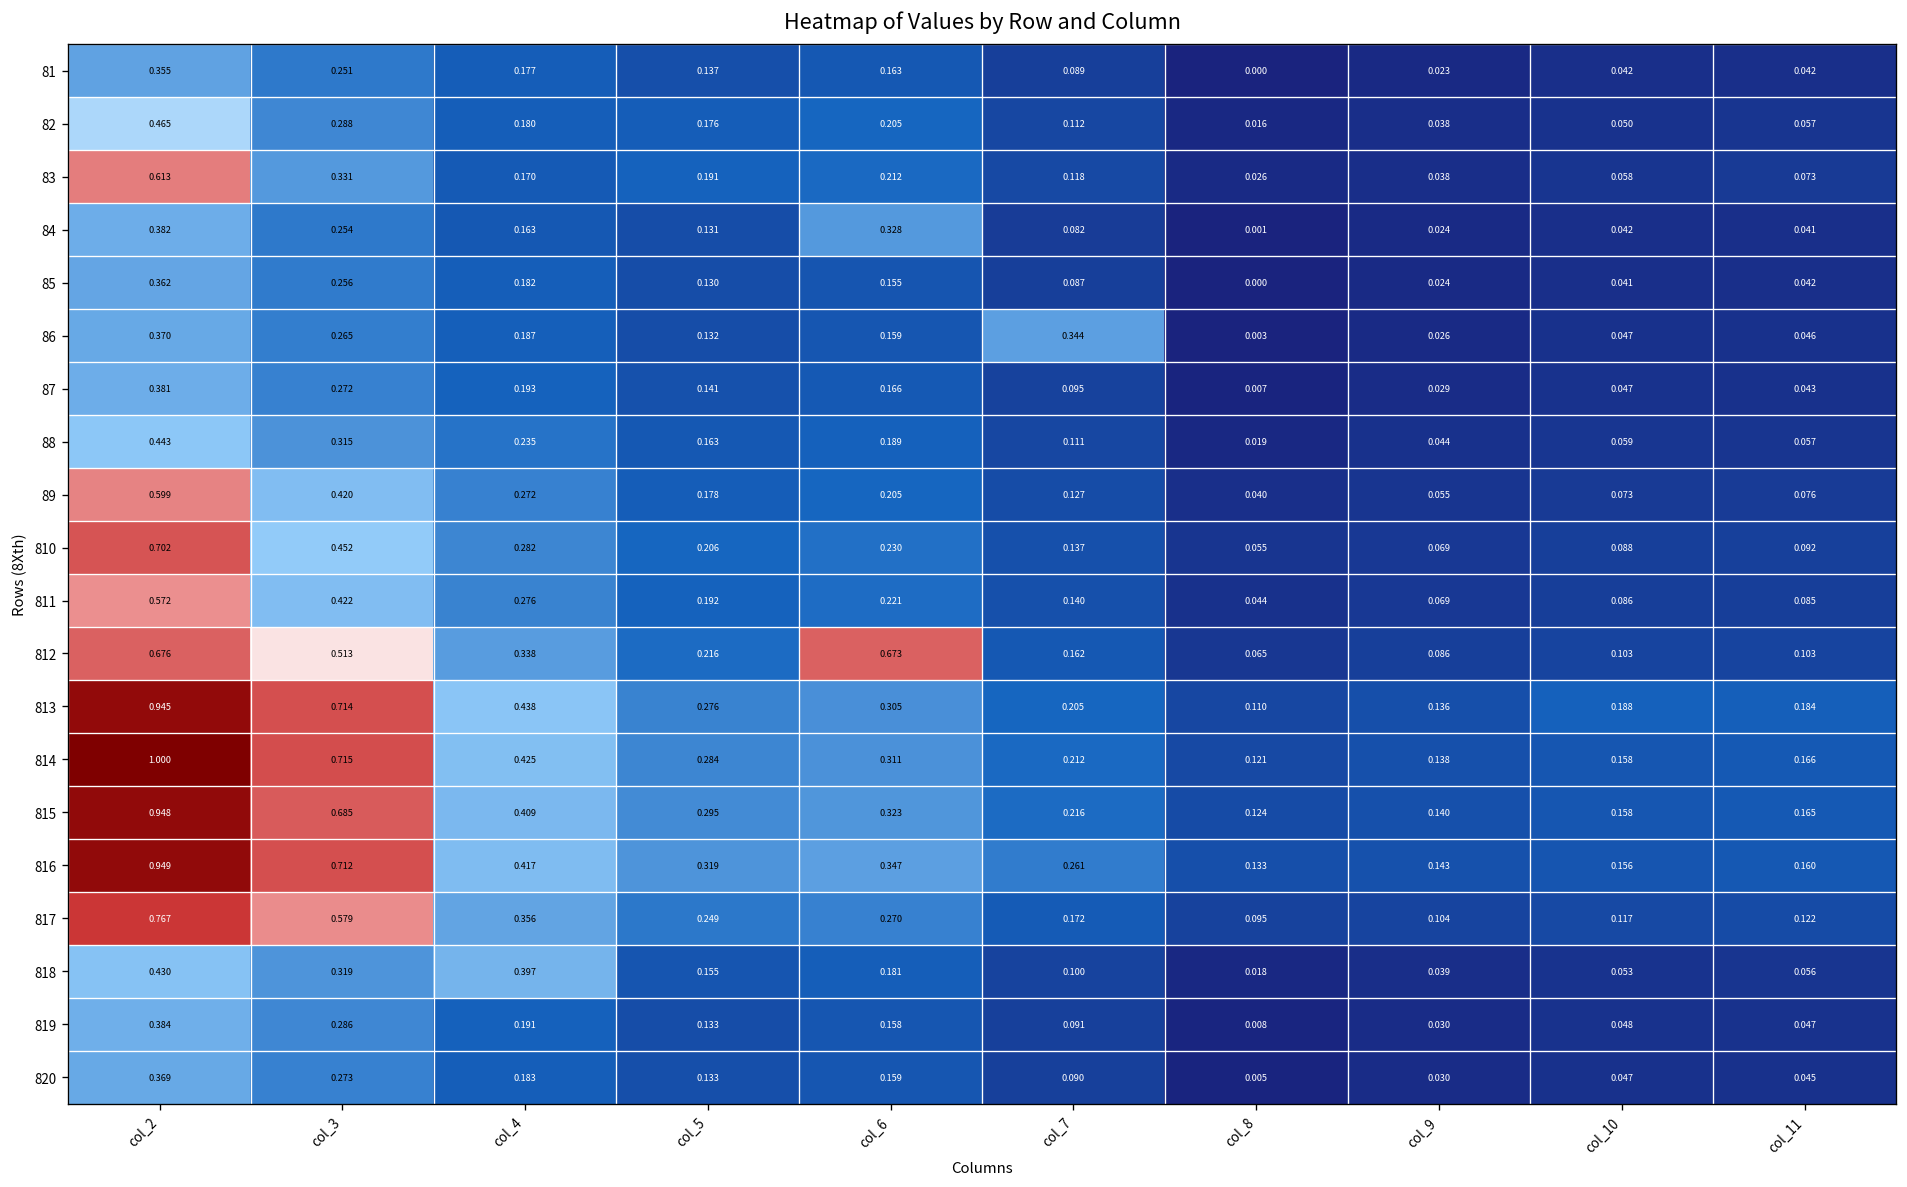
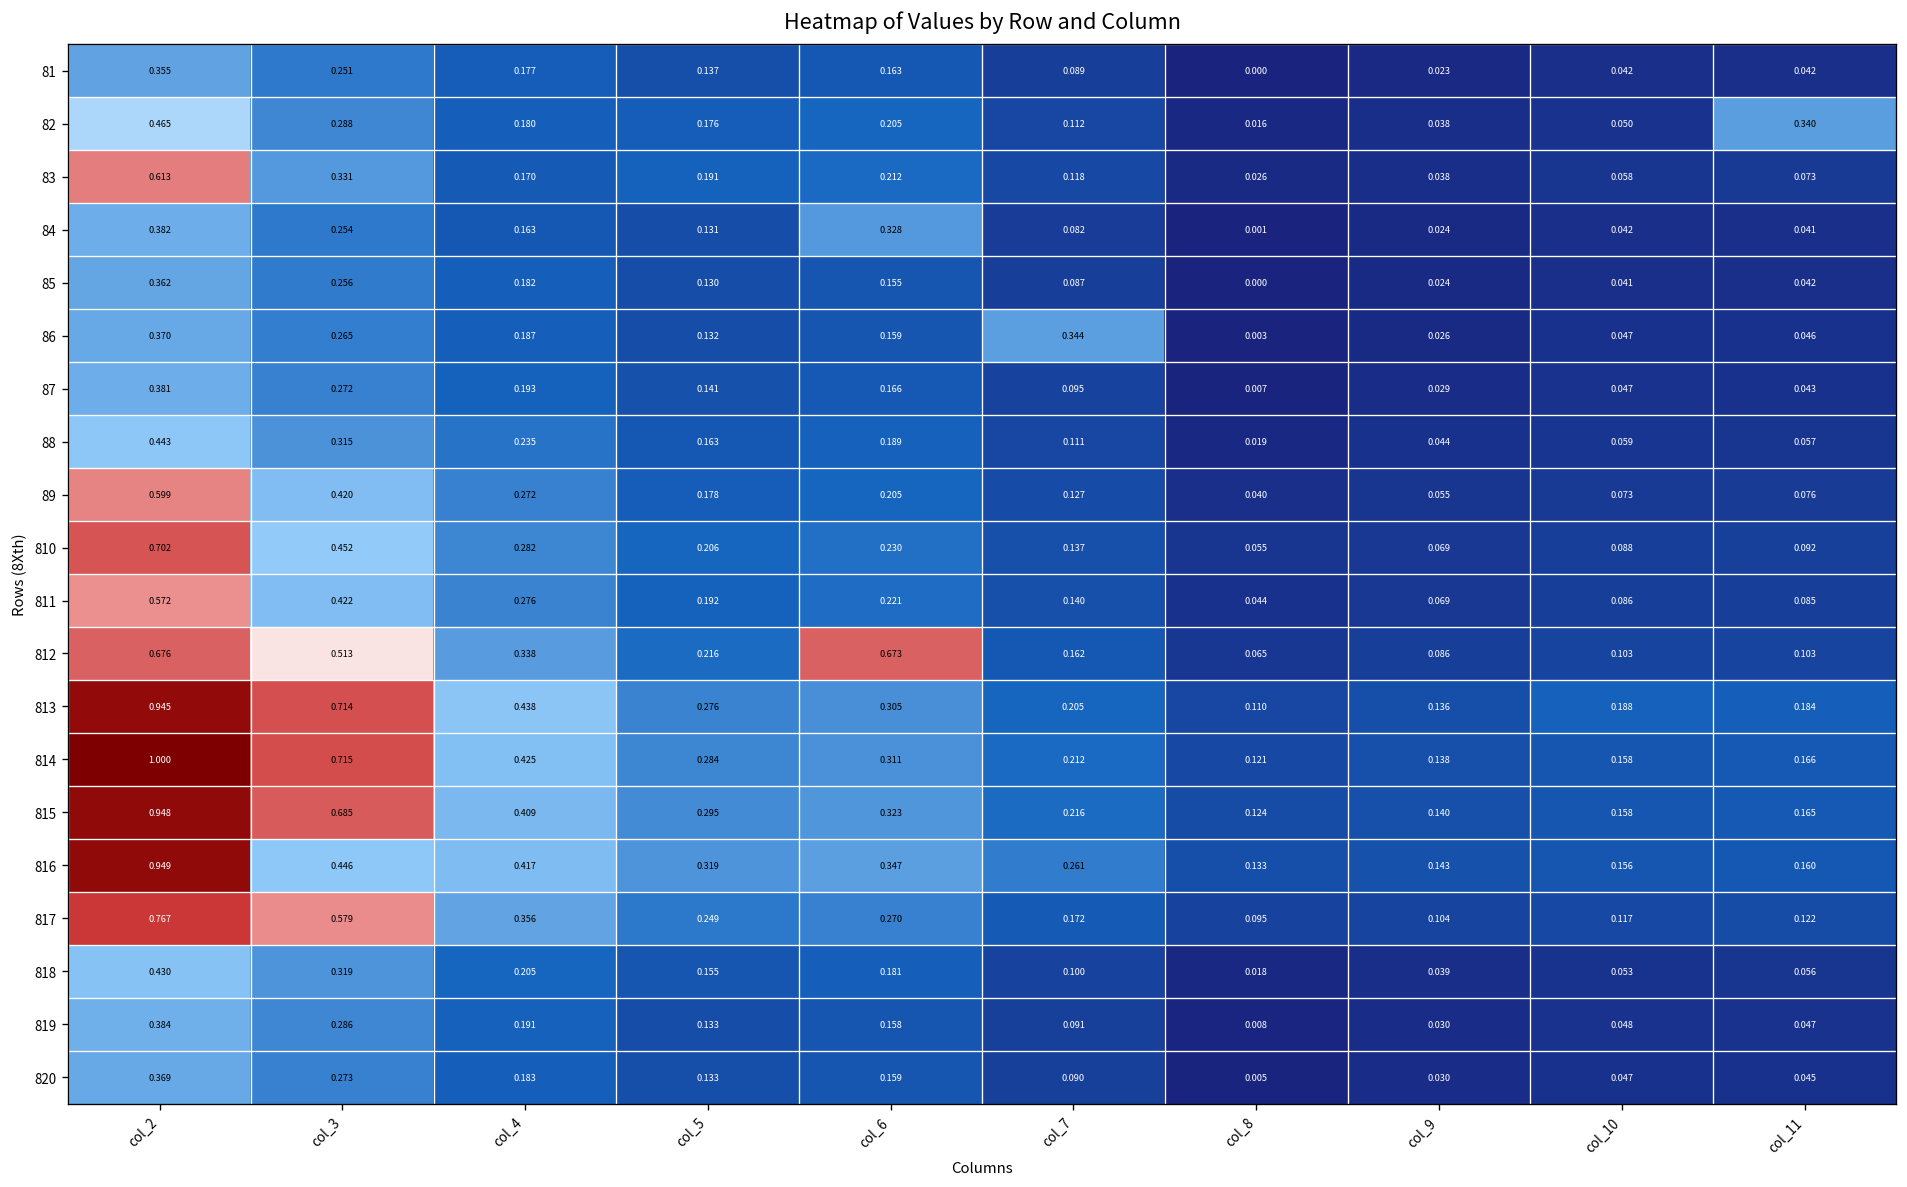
82, col_11: 0.057 -> 0.340
816, col_3: 0.712 -> 0.446
818, col_4: 0.397 -> 0.205
